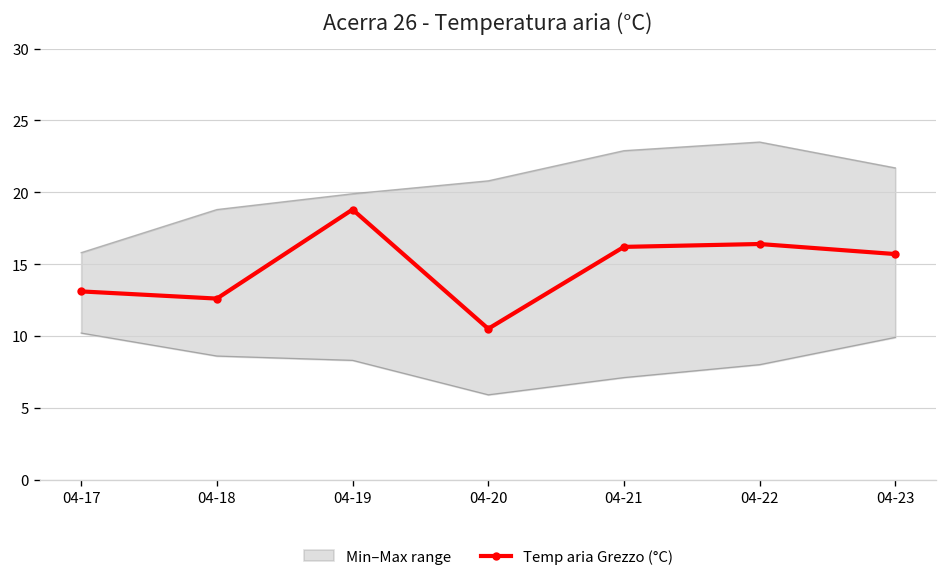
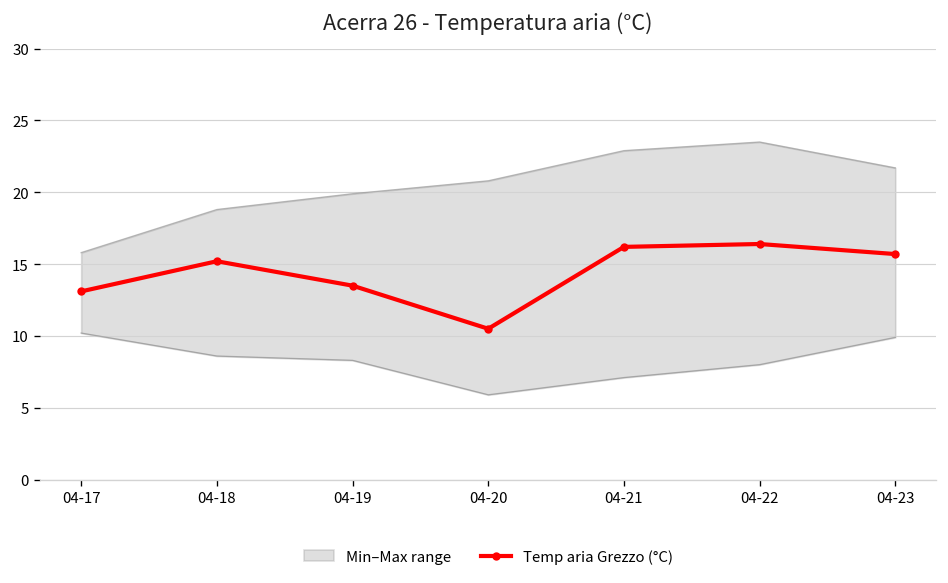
Temp aria Grezzo (°C), 04-18: 12.6 -> 15.2
Temp aria Grezzo (°C), 04-19: 18.8 -> 13.5
